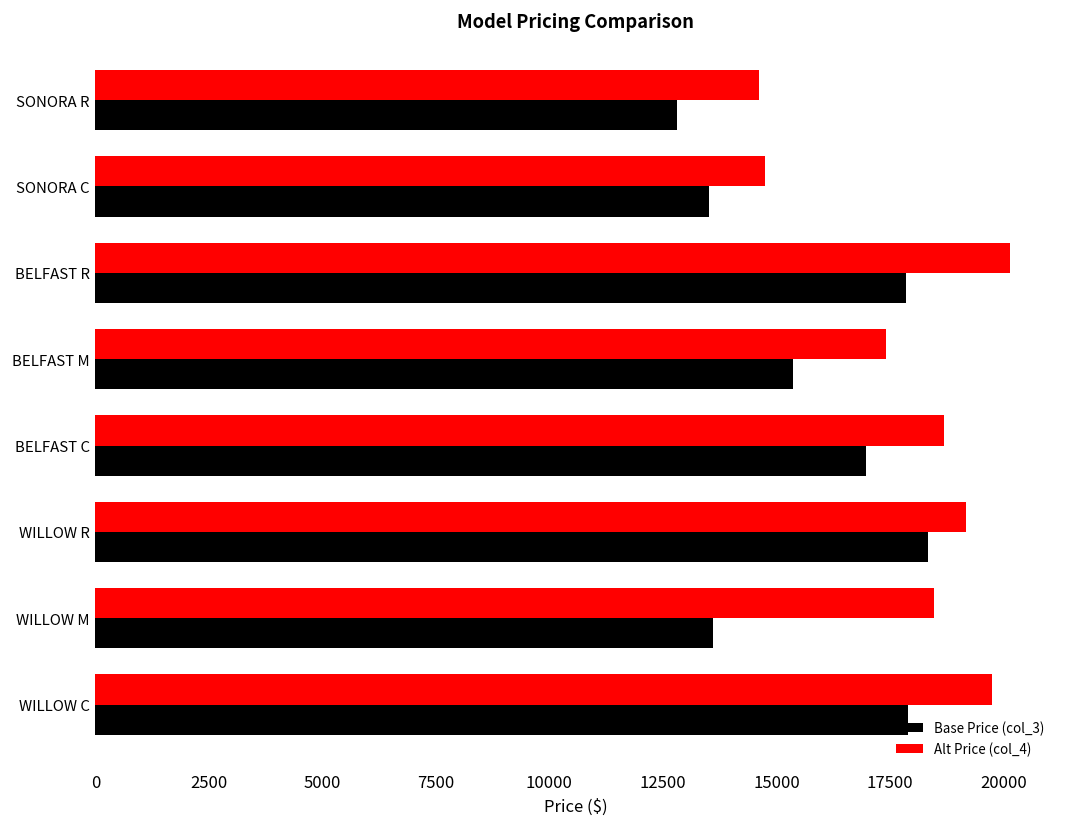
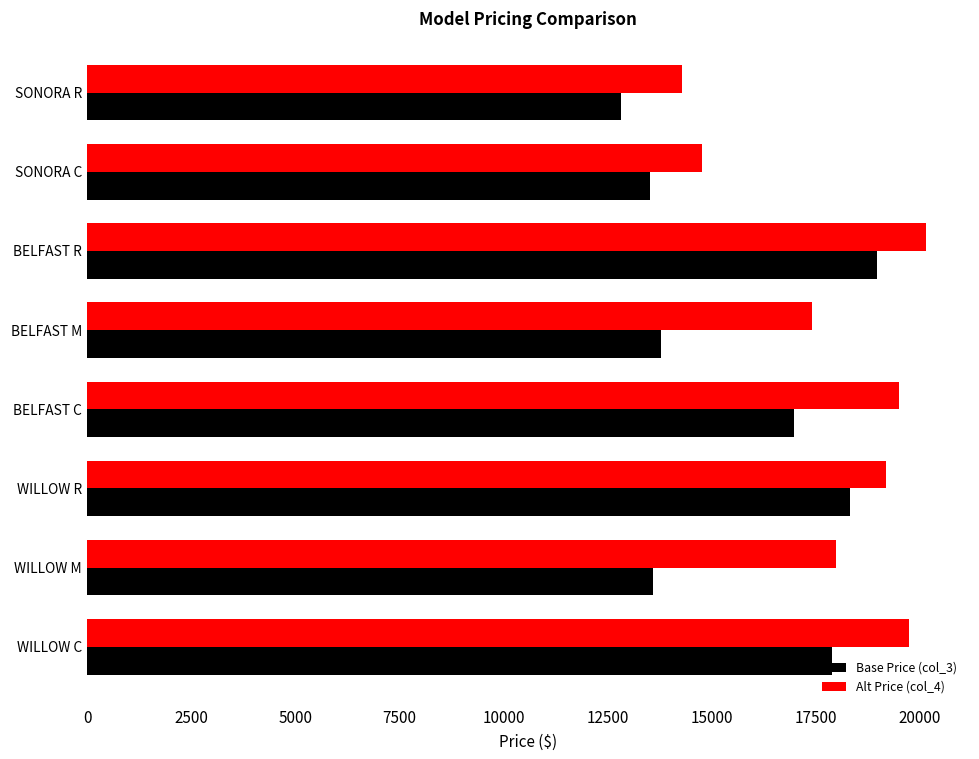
Alt Price (col_4), SONORA R: 14600 -> 14300
Base Price (col_3), BELFAST R: 17800 -> 19000
Base Price (col_3), BELFAST M: 15400 -> 13800
Alt Price (col_4), BELFAST C: 18700 -> 19500
Alt Price (col_4), WILLOW M: 18500 -> 18000
